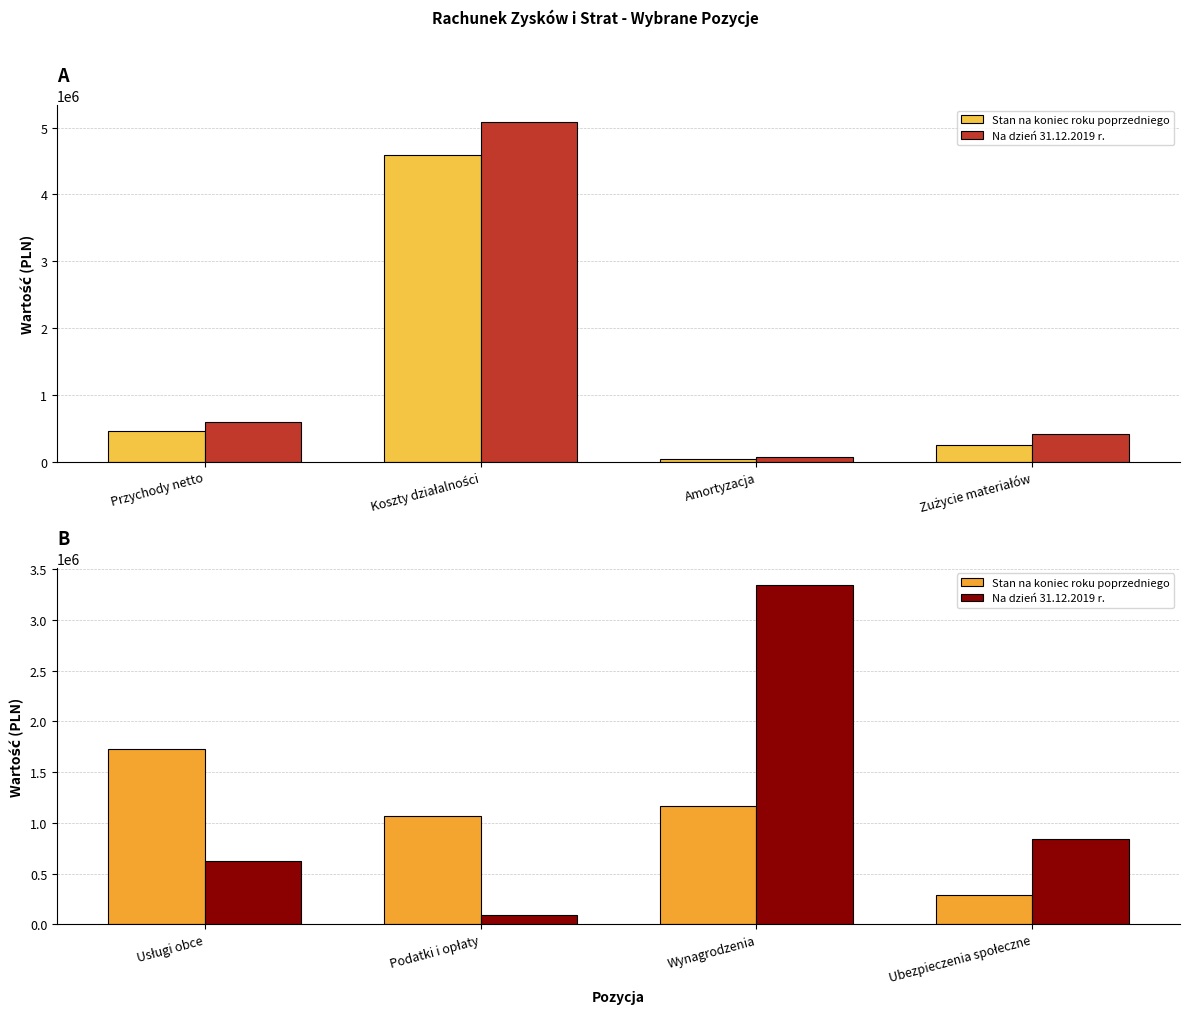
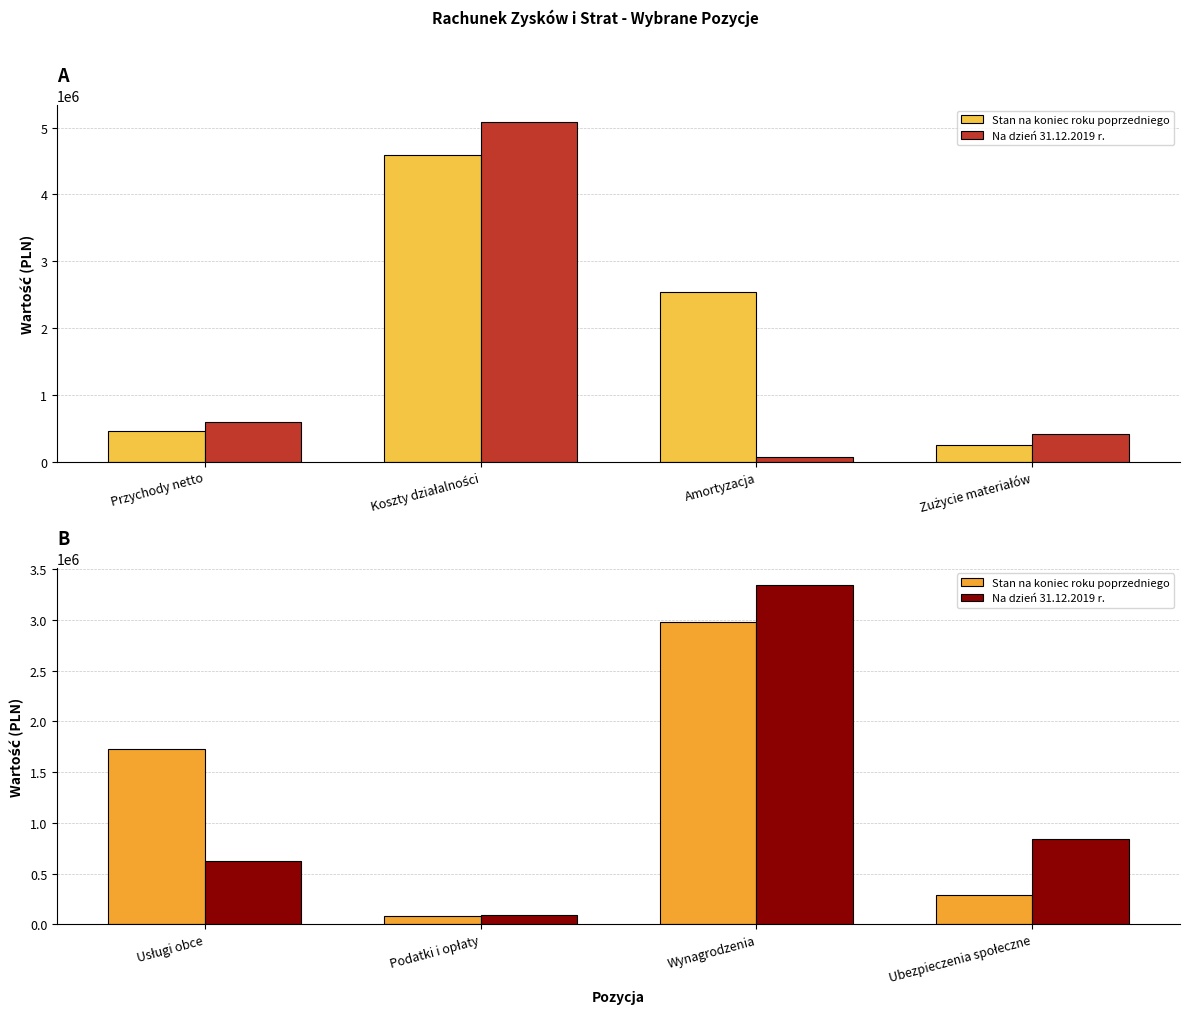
A, Stan na koniec roku poprzedniego, Amortyzacja: 0 -> 2500000
B, Stan na koniec roku poprzedniego, Podatki i opłaty: 1060000 -> 80000
B, Stan na koniec roku poprzedniego, Wynagrodzenia: 1160000 -> 2980000
